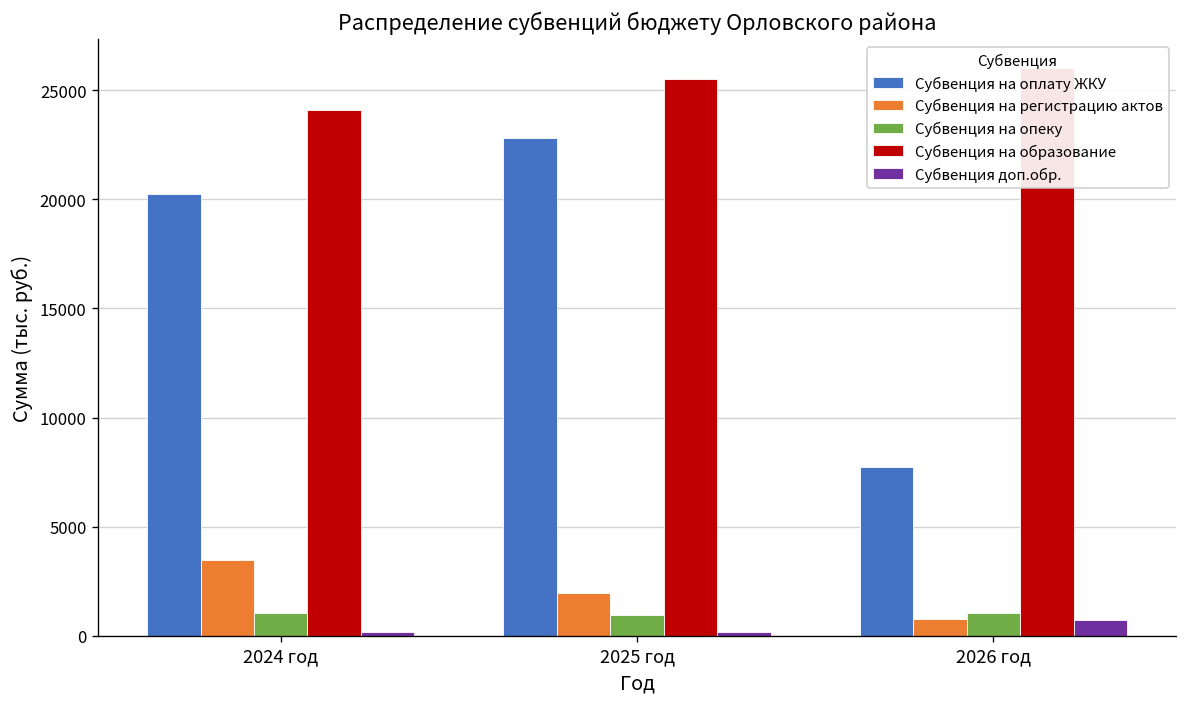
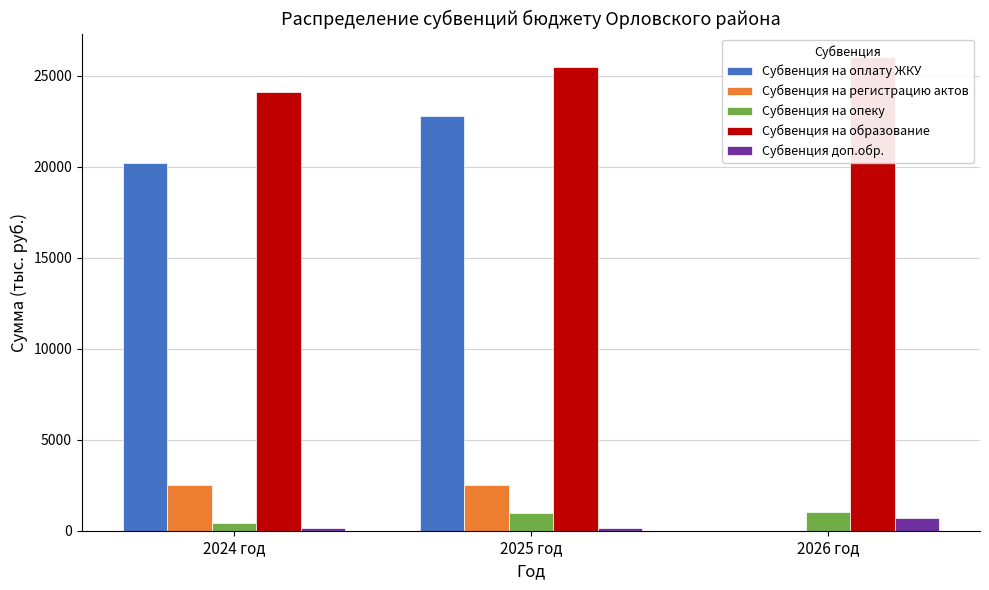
Субвенция на регистрацию актов, 2024 год: 3500 -> 2500
Субвенция на опеку, 2024 год: 1000 -> 400
Субвенция на регистрацию актов, 2025 год: 2000 -> 2500
Субвенция на оплату ЖКУ, 2026 год: 7700 -> 0
Субвенция на регистрацию актов, 2026 год: 800 -> 0
